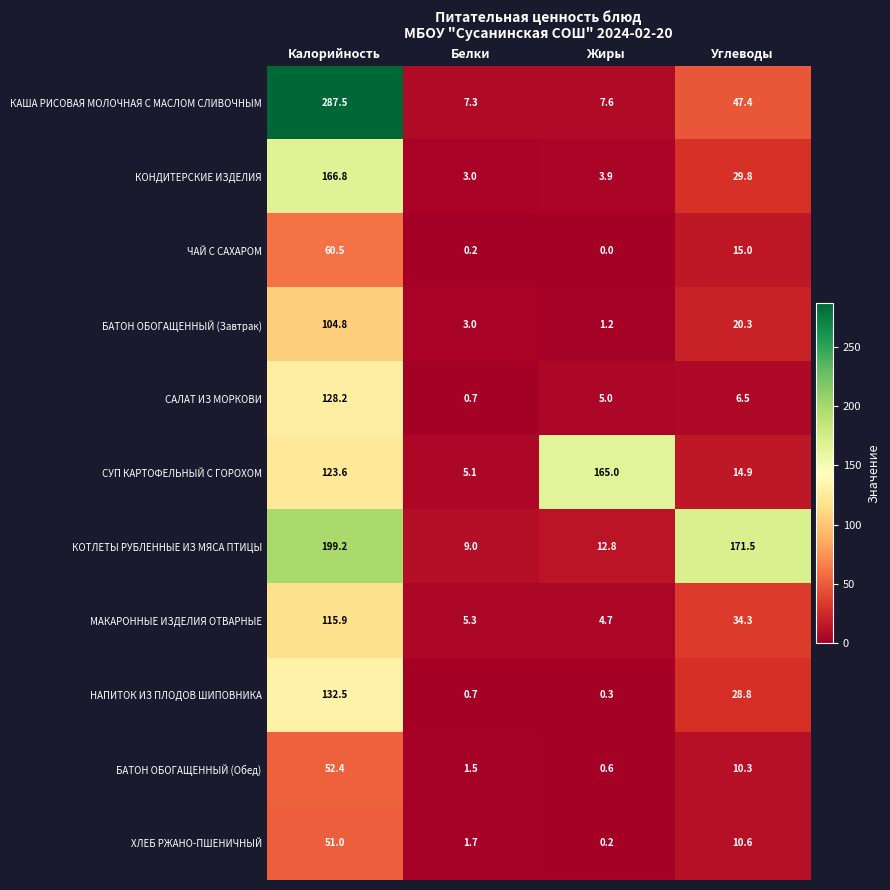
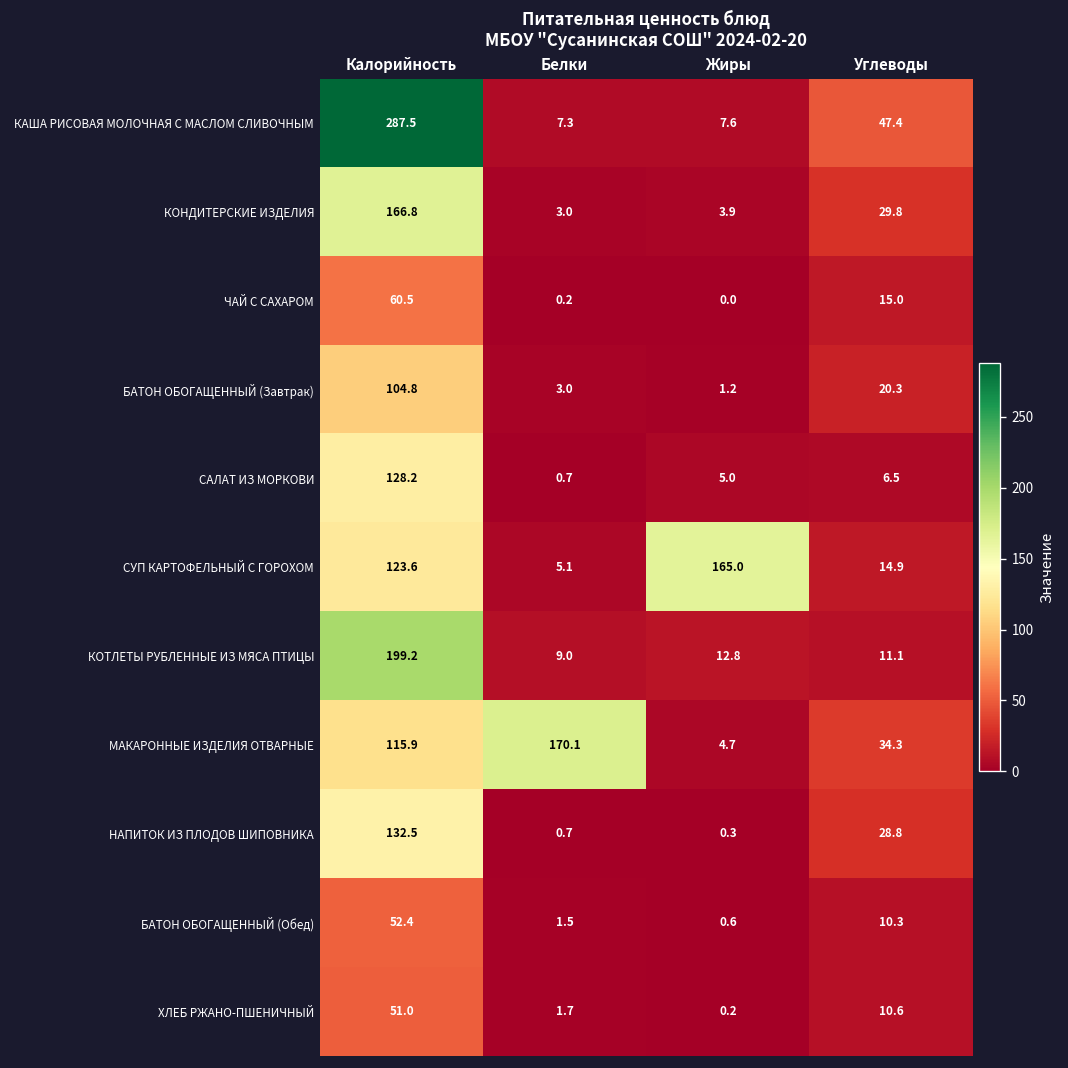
КОТЛЕТЫ РУБЛЕННЫЕ ИЗ МЯСА ПТИЦЫ, Углеводы: 171.5 -> 11.1
МАКАРОННЫЕ ИЗДЕЛИЯ ОТВАРНЫЕ, Белки: 5.3 -> 170.1
